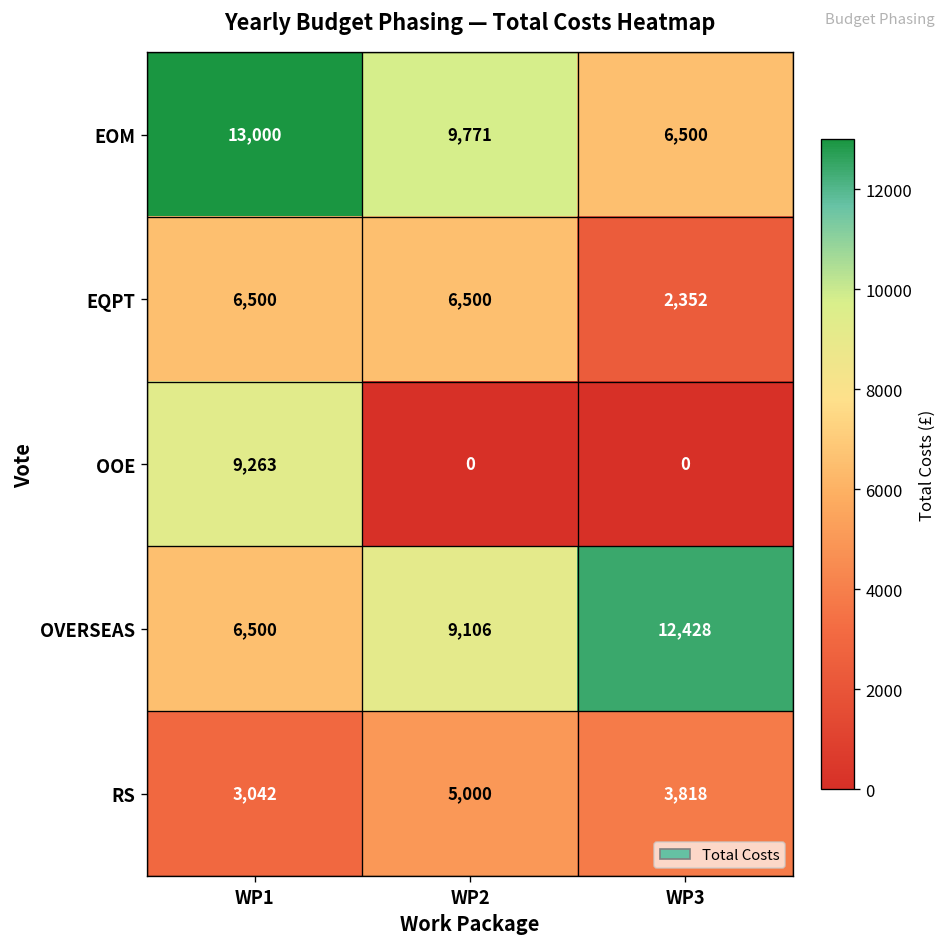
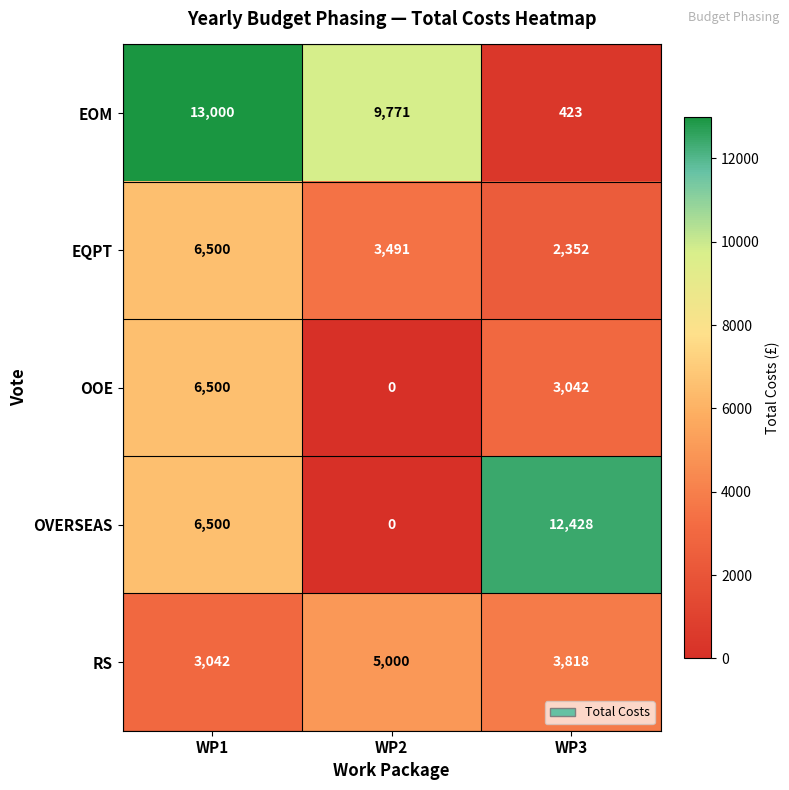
EOM, WP3: 6,500 -> 423
EQPT, WP2: 6,500 -> 3,491
OOE, WP1: 9,263 -> 6,500
OOE, WP3: 0 -> 3,042
OVERSEAS, WP2: 9,106 -> 0
